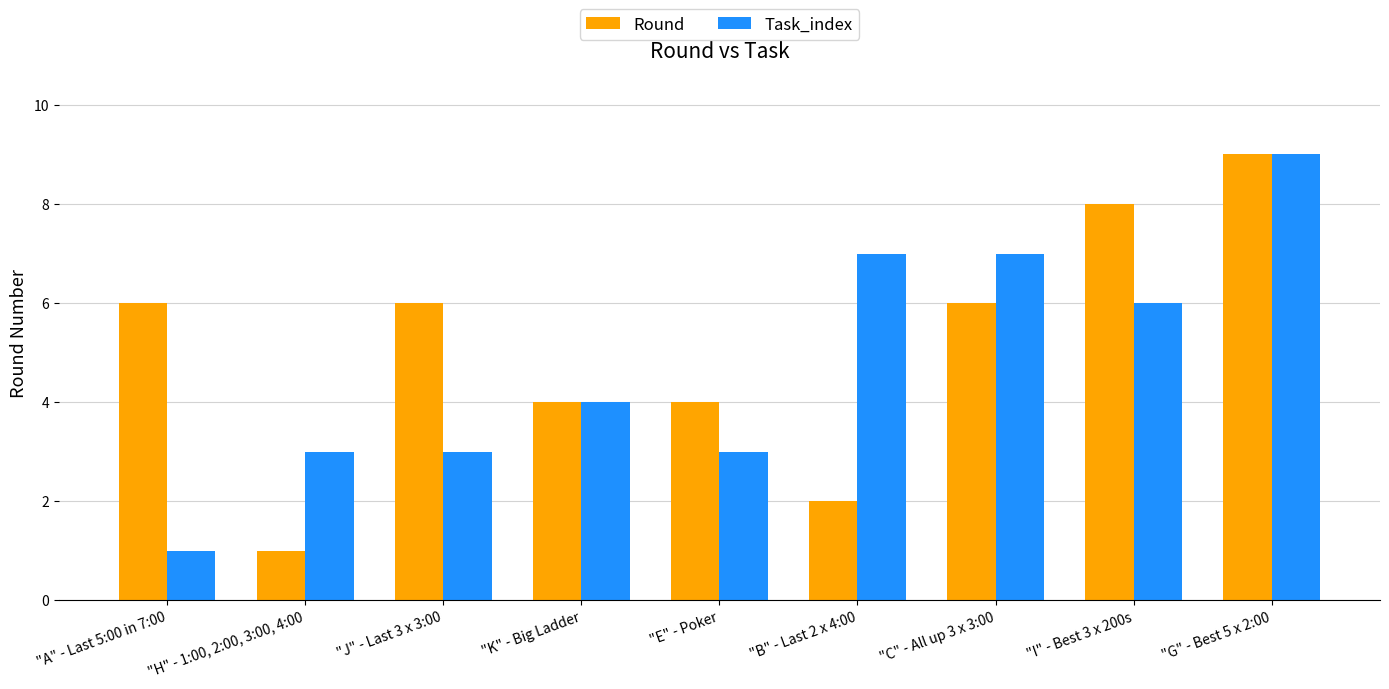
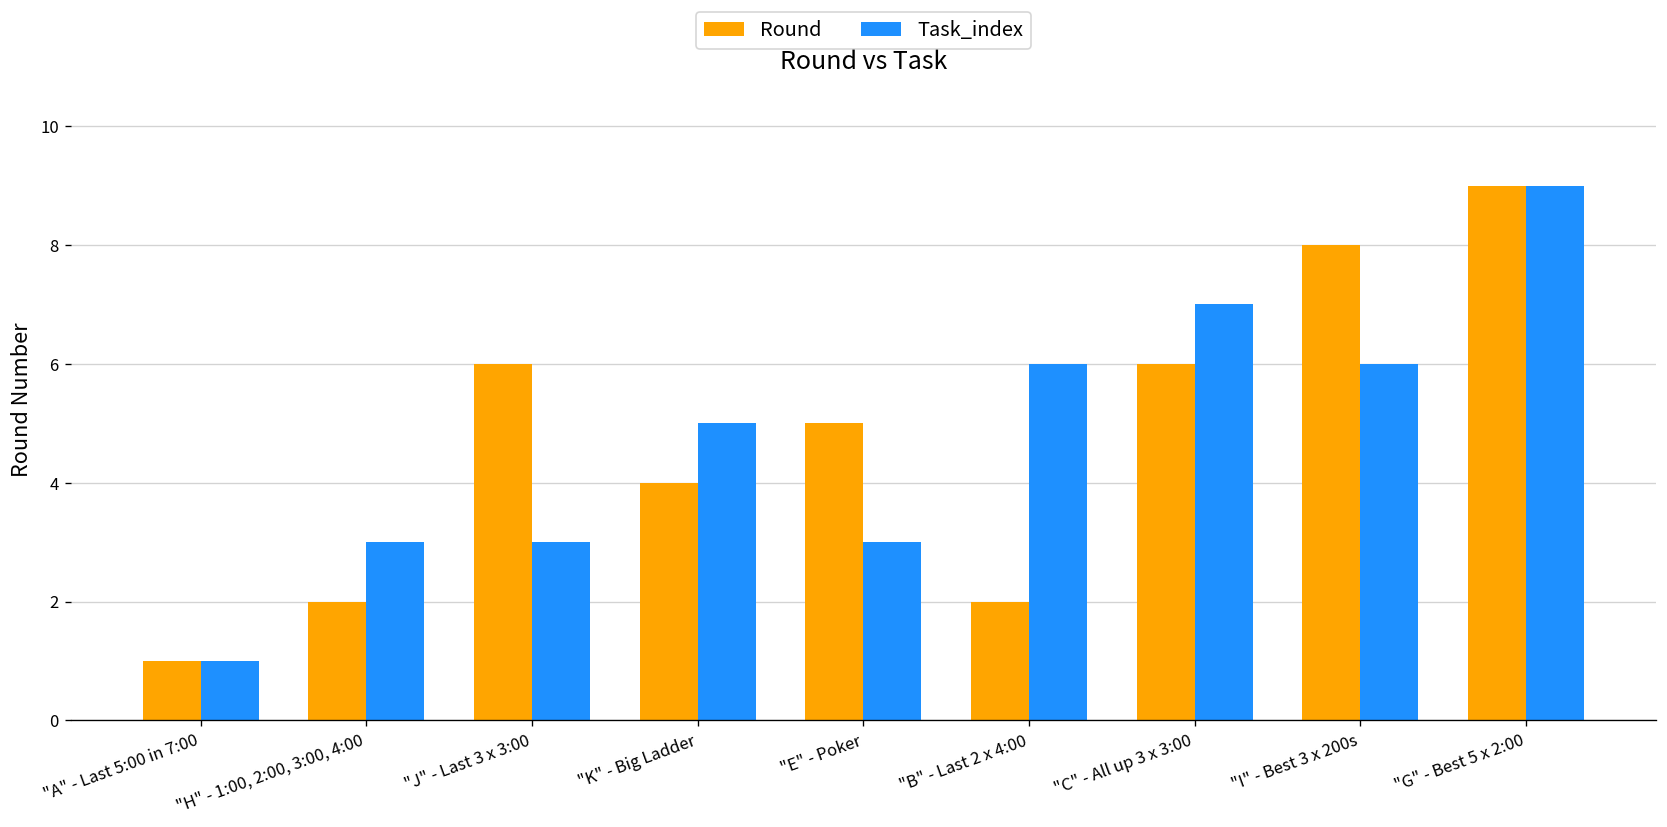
Round, "A" - Last 5:00 in 7:00: 6 -> 1
Round, "H" - 1:00, 2:00, 3:00, 4:00: 1 -> 2
Task_index, "K" - Big Ladder: 4 -> 5
Round, "E" - Poker: 4 -> 5
Task_index, "B" - Last 2 x 4:00: 7 -> 6
